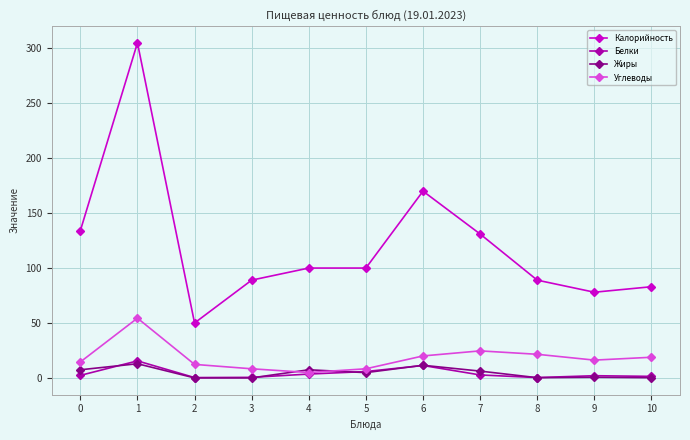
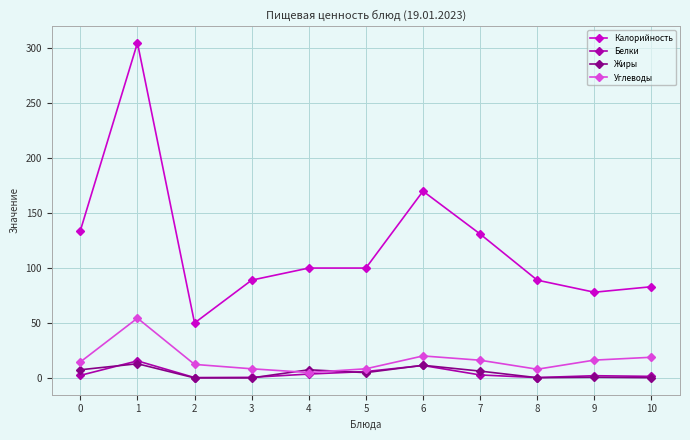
Углеводы, 7: 25 -> 16
Углеводы, 8: 22 -> 8
